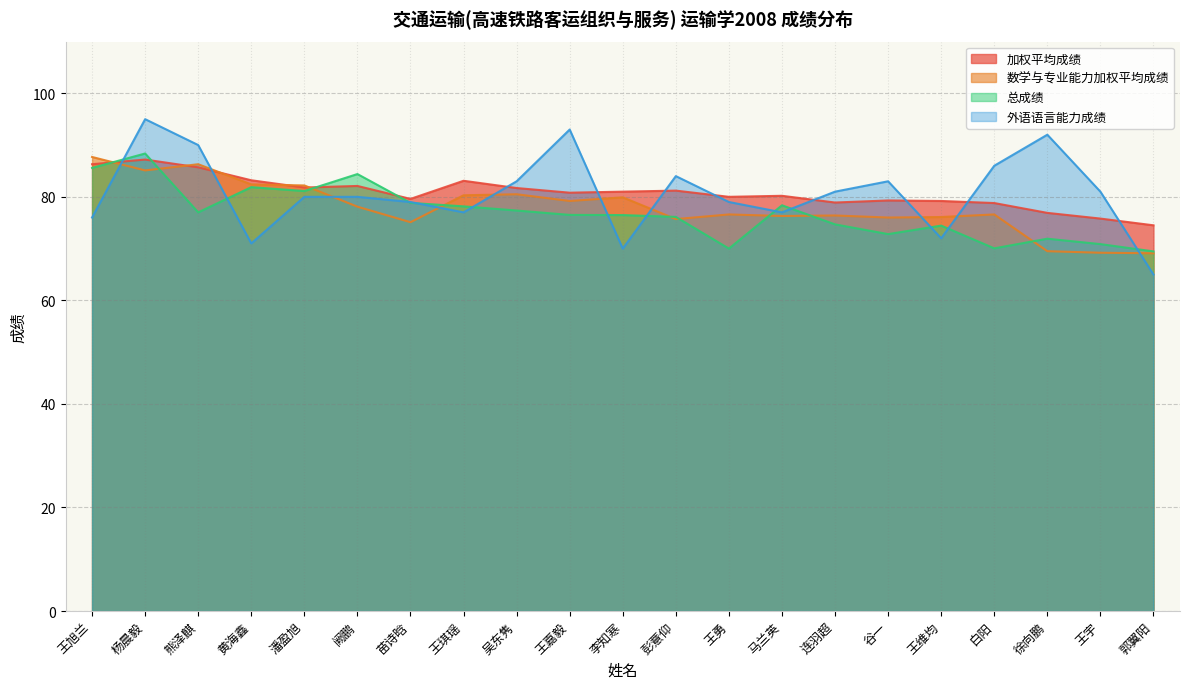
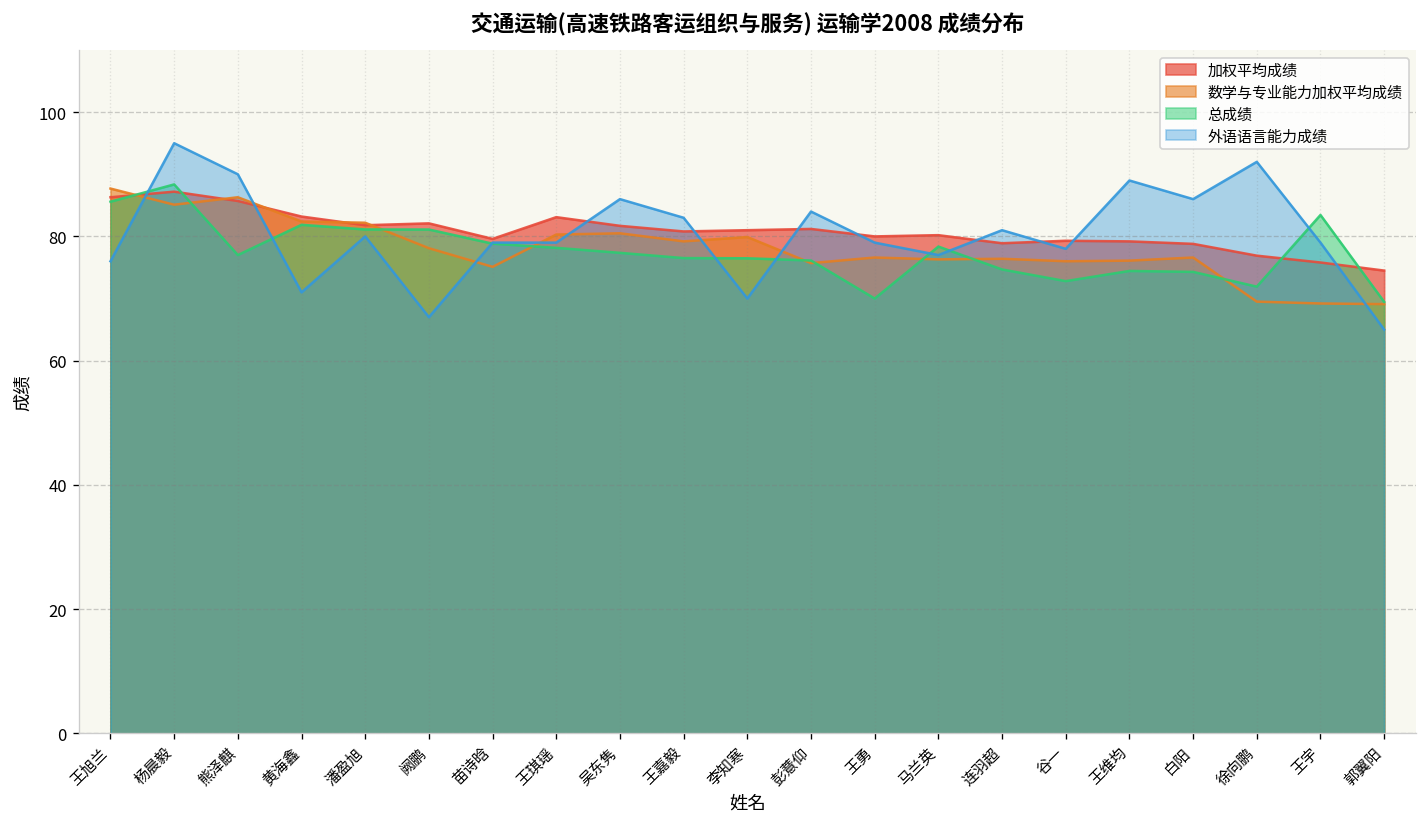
总成绩, 阙鹏: 84 -> 81
外语语言能力成绩, 阙鹏: 80 -> 67
外语语言能力成绩, 王琪瑶: 77 -> 79
外语语言能力成绩, 吴东隽: 83 -> 86
外语语言能力成绩, 王嘉毅: 93 -> 83
外语语言能力成绩, 谷一: 83 -> 78
外语语言能力成绩, 王维均: 72 -> 89
总成绩, 白阳: 70 -> 74
总成绩, 王宇: 71 -> 83
外语语言能力成绩, 王宇: 81 -> 79
